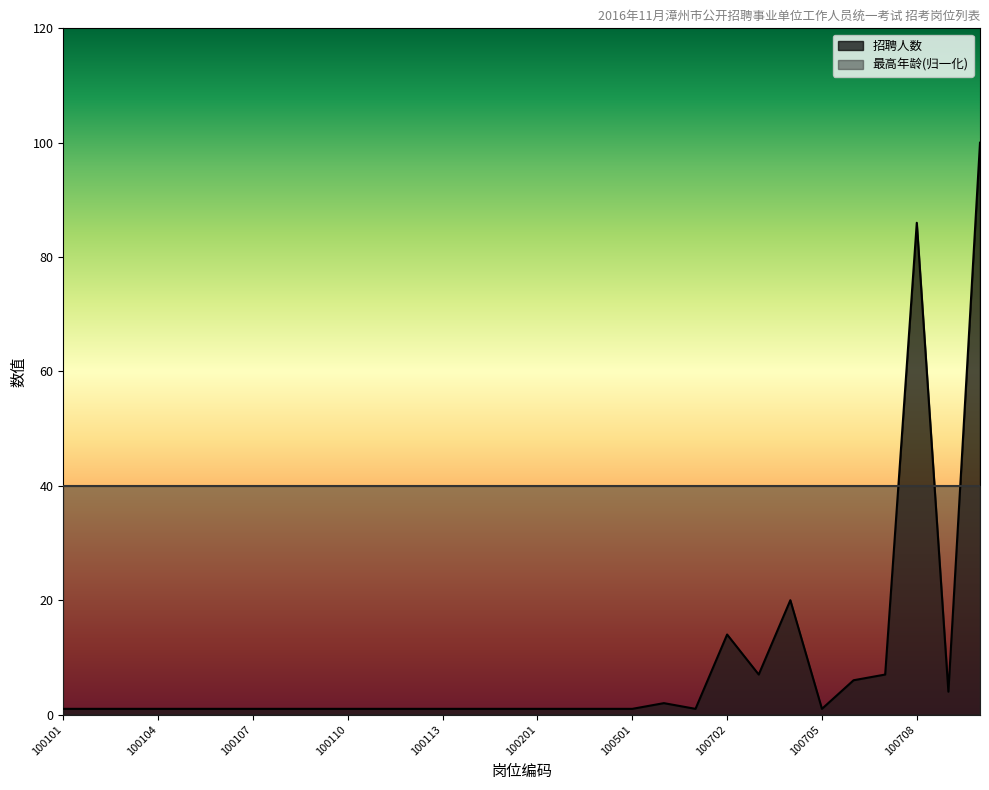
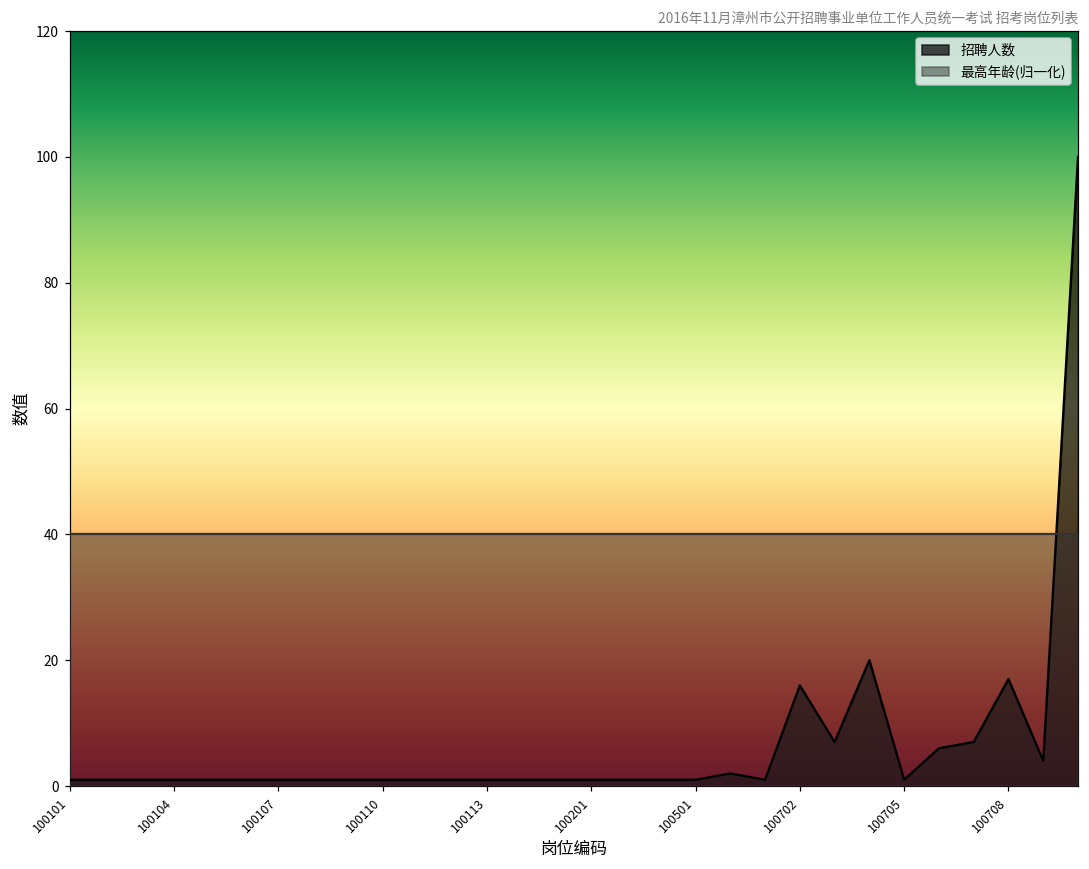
招聘人数, 100702: 14 -> 16
招聘人数, 100708: 86 -> 17
